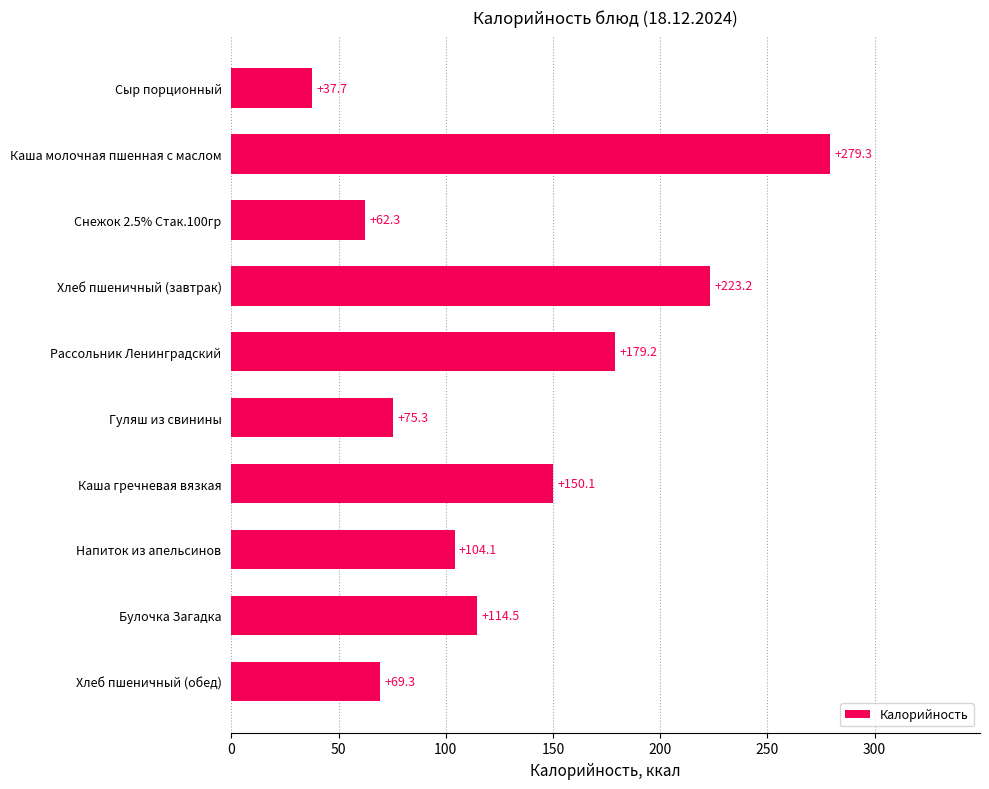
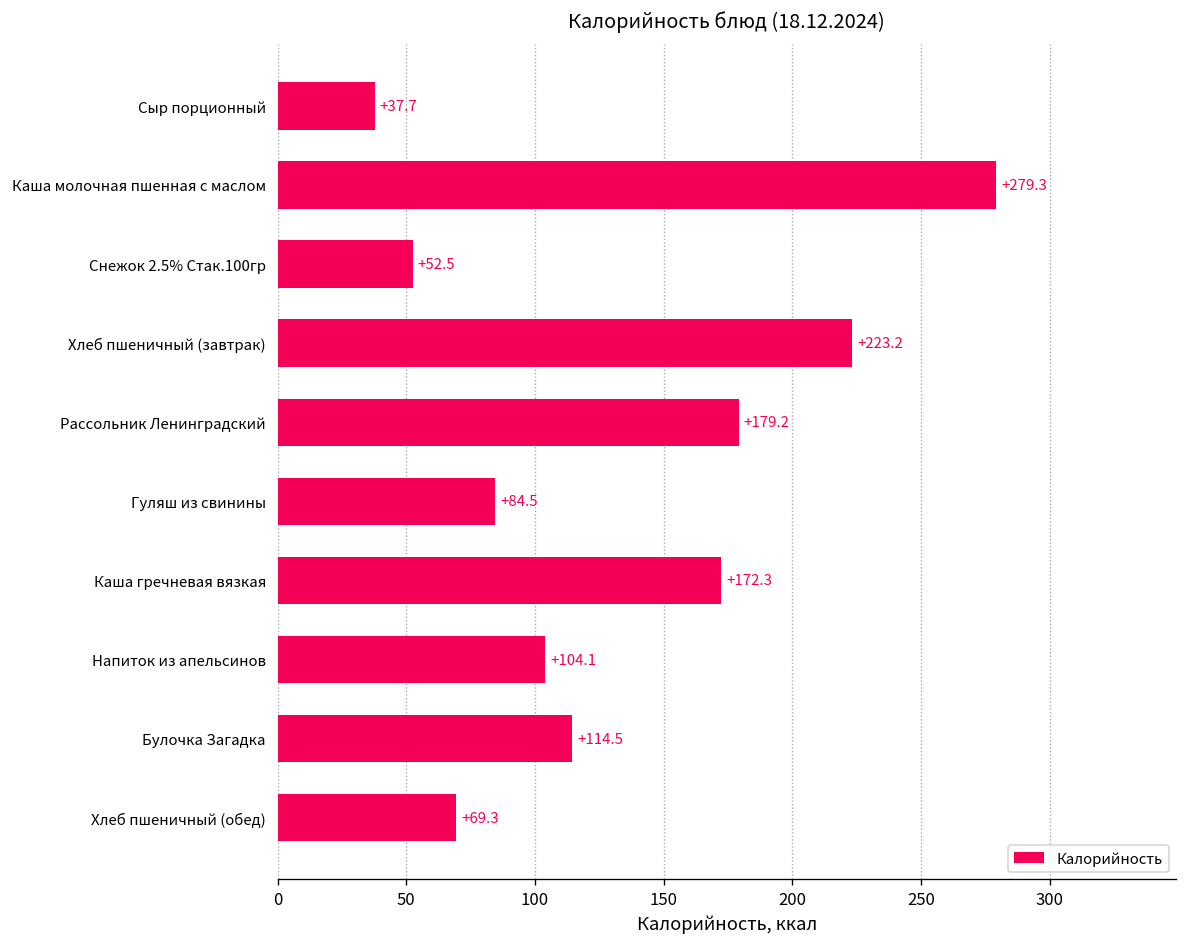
Снежок 2.5% Стак.100гр: +62.3 -> +52.5
Гуляш из свинины: +75.3 -> +84.5
Каша гречневая вязкая: +150.1 -> +172.3
